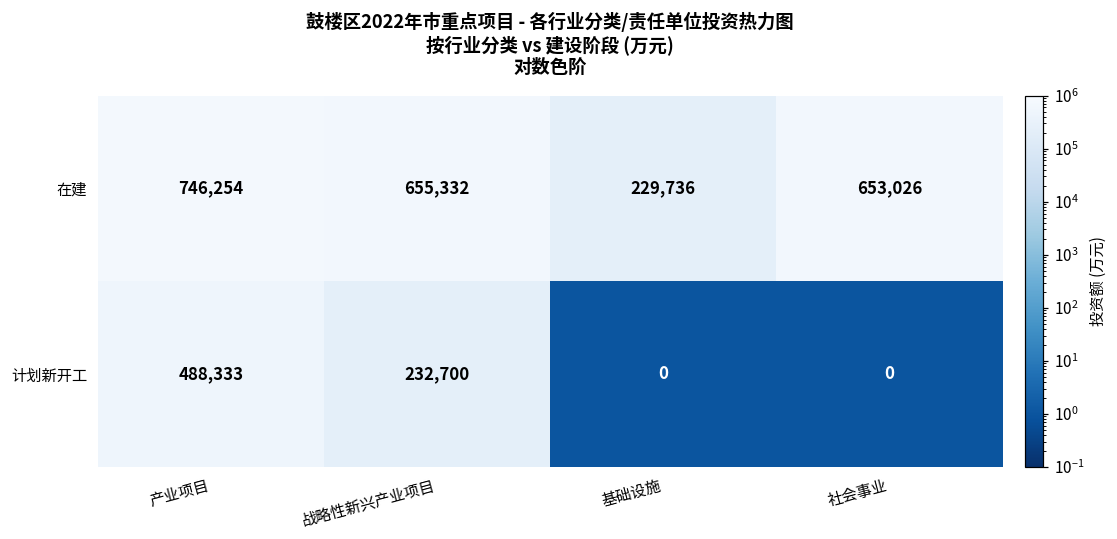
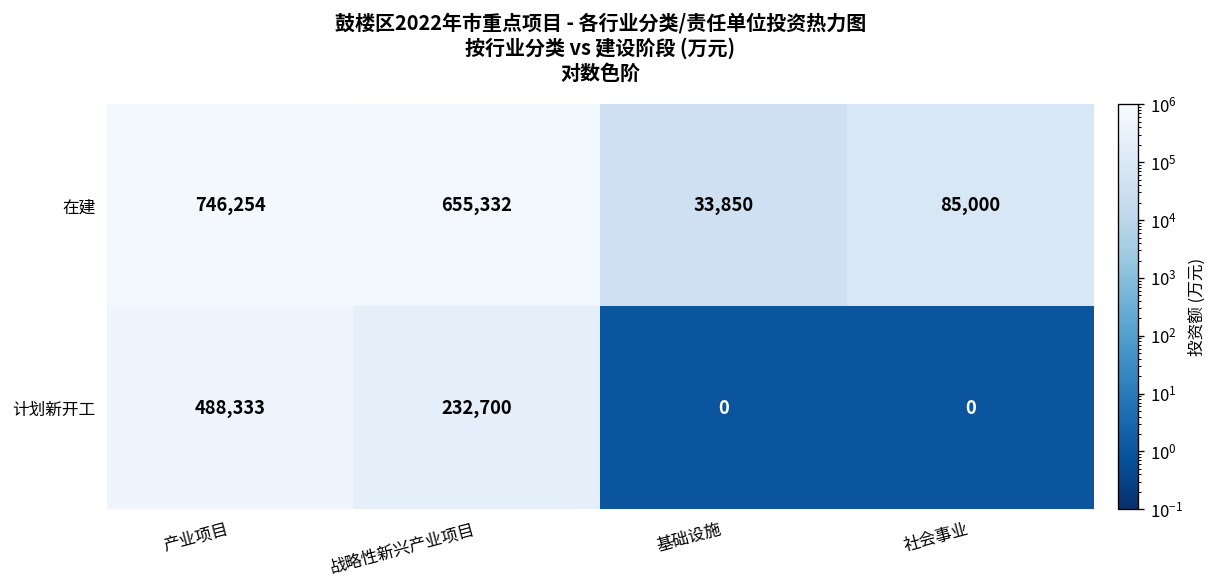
在建, 基础设施: 229,736 -> 33,850
在建, 社会事业: 653,026 -> 85,000
